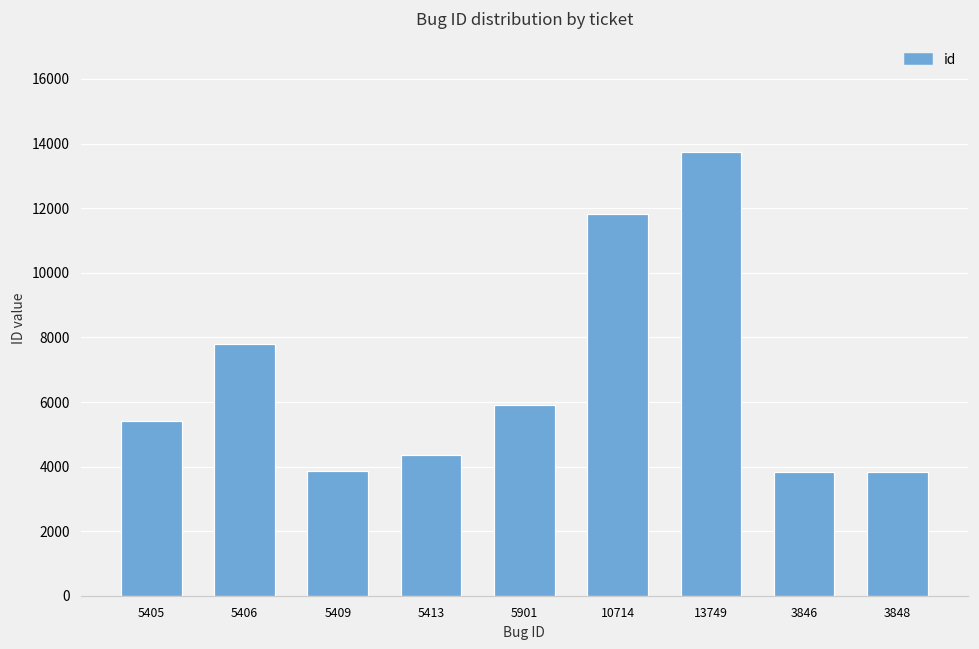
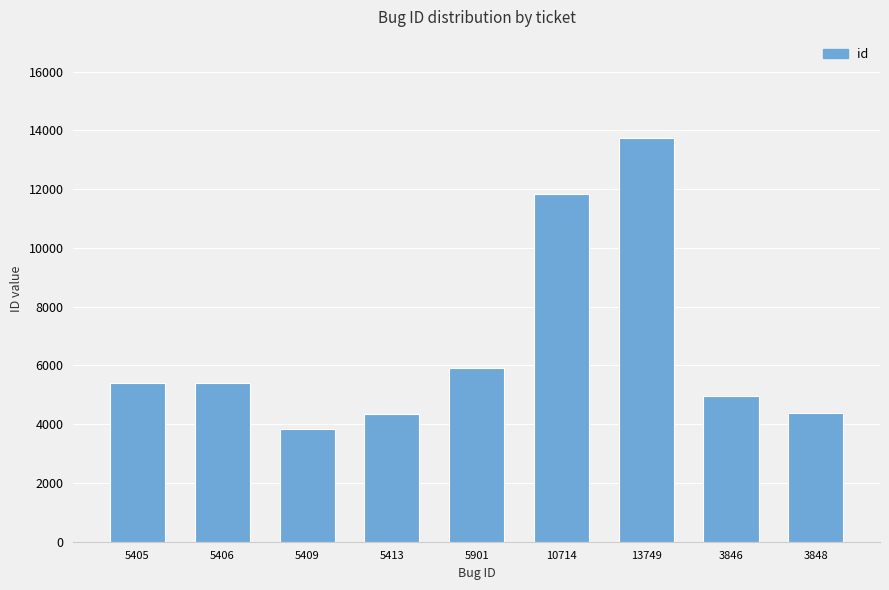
5406: 7800 -> 5400
3846: 3800 -> 5000
3848: 3800 -> 4400
